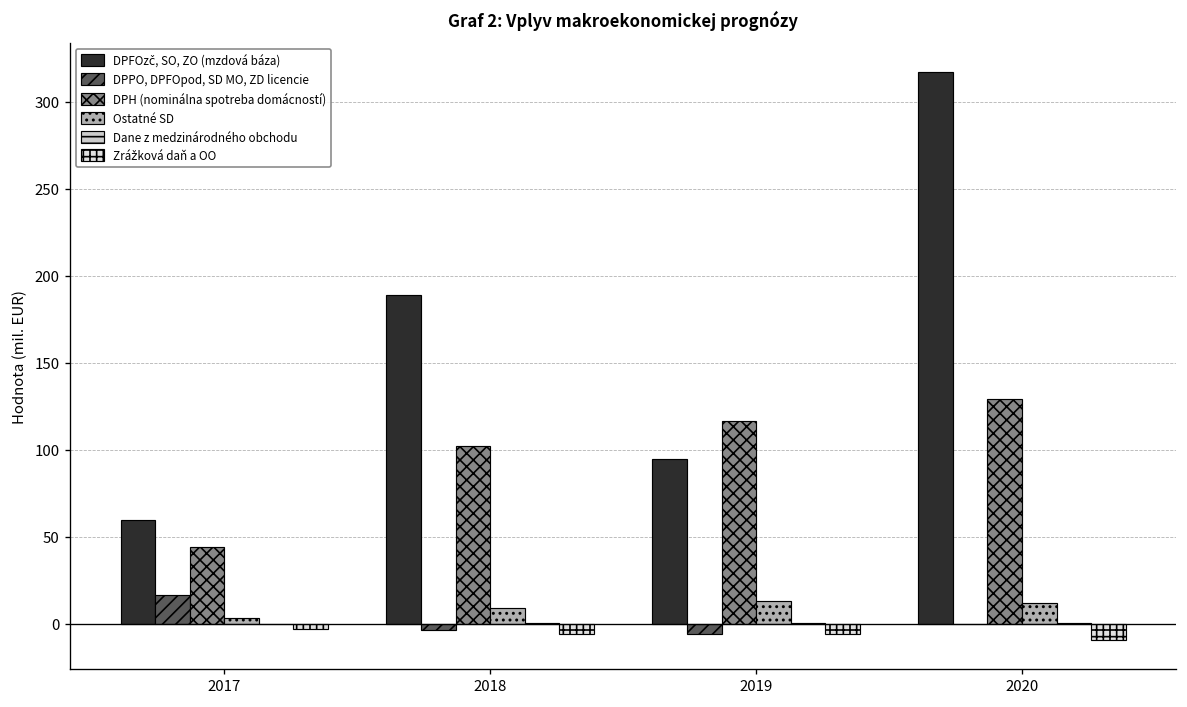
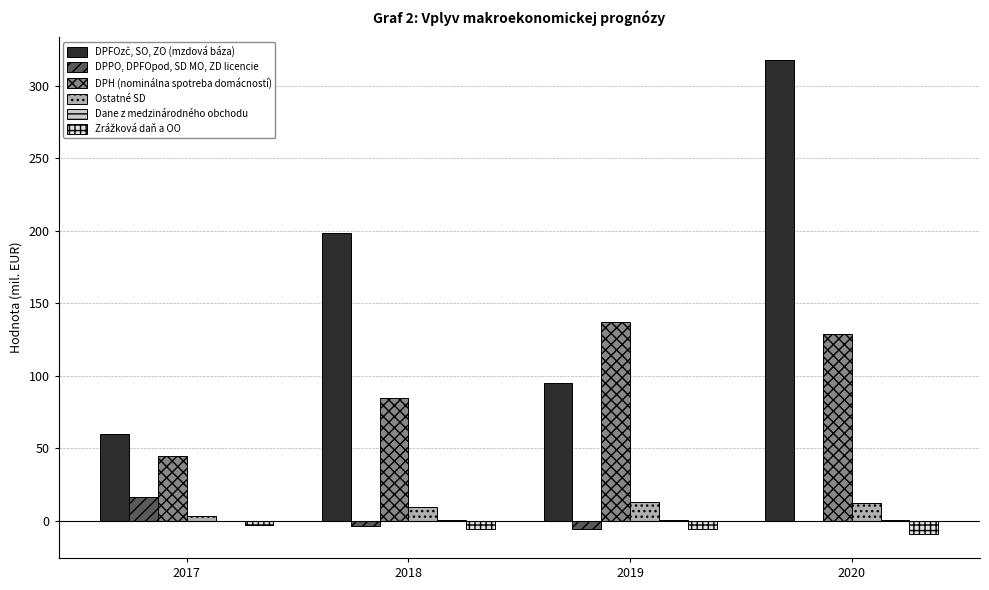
DPFOzč, SO, ZO (mzdová báza), 2018: 189 -> 198
DPH (nominálna spotreba domácností), 2018: 102 -> 85
DPH (nominálna spotreba domácností), 2019: 117 -> 137
